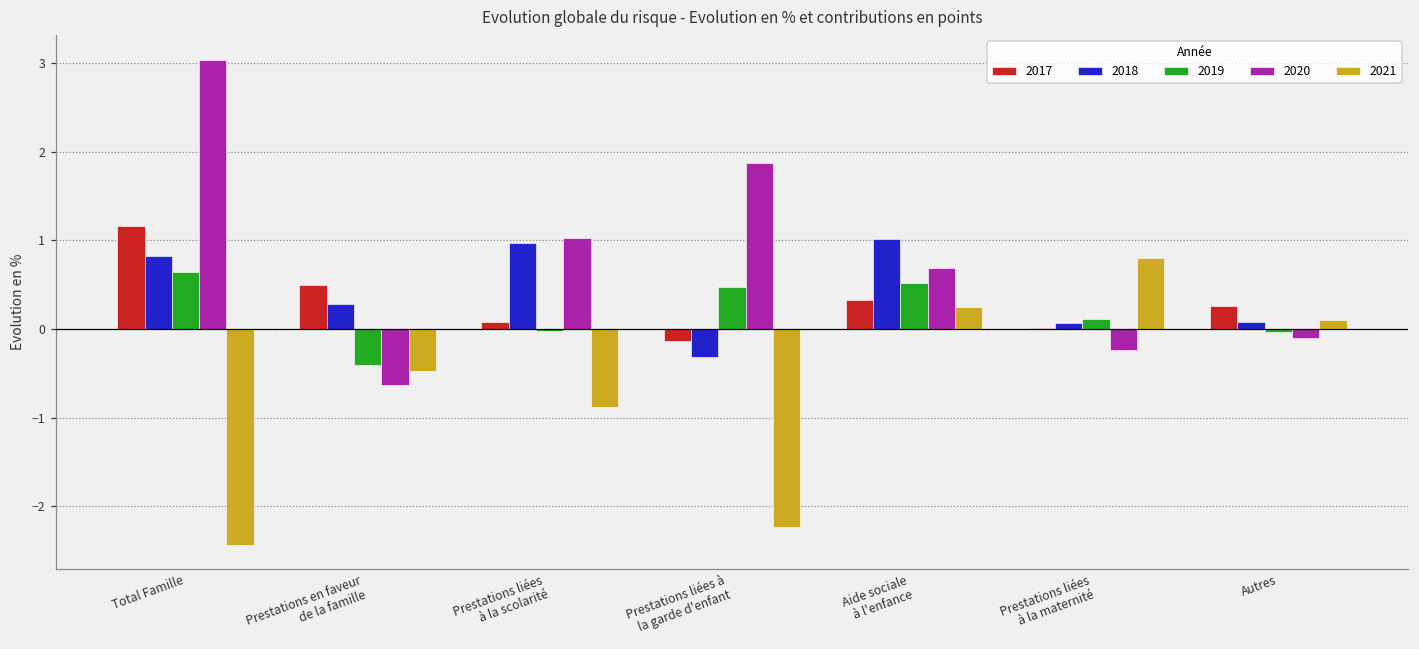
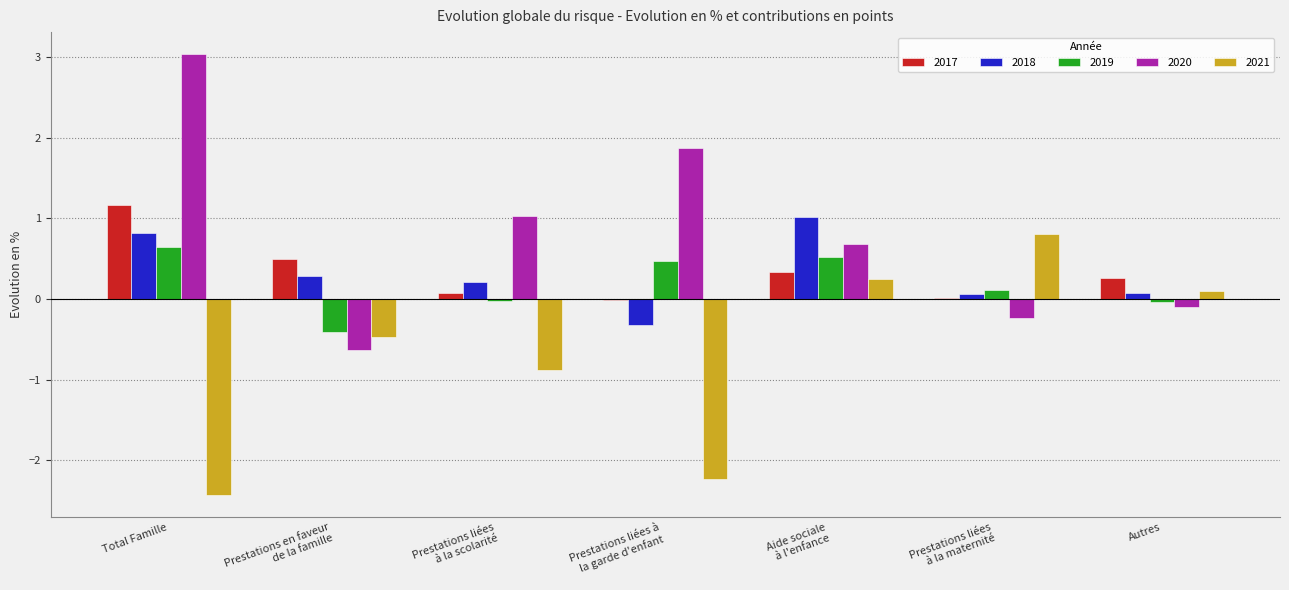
2018, Prestations liées à la scolarité: 1.0 -> 0.2
2017, Prestations liées à la garde d'enfant: -0.1 -> 0.0
